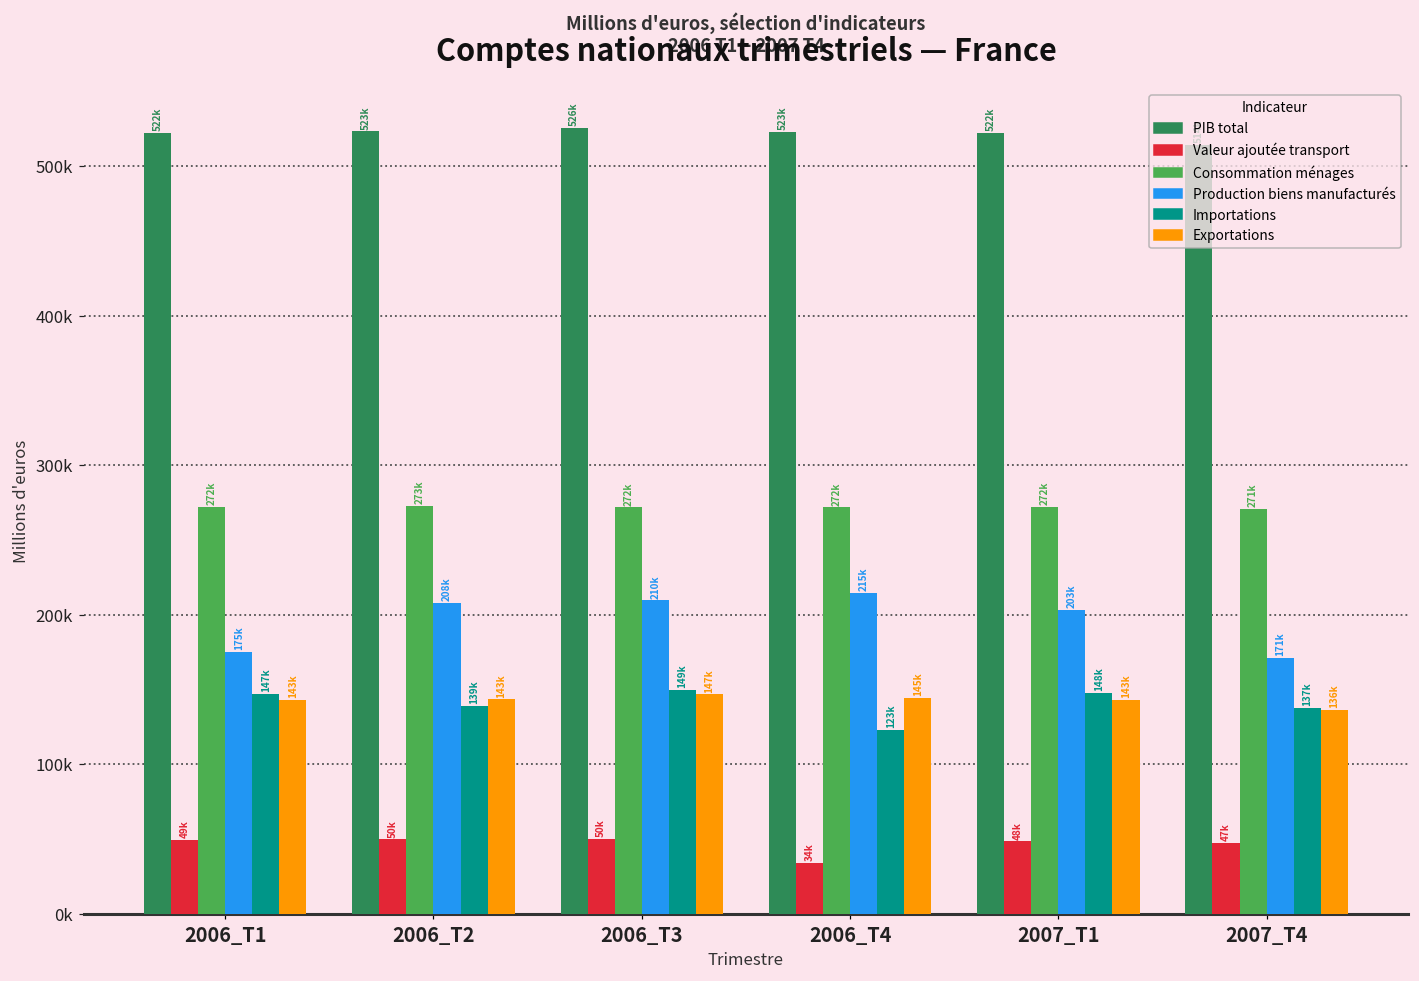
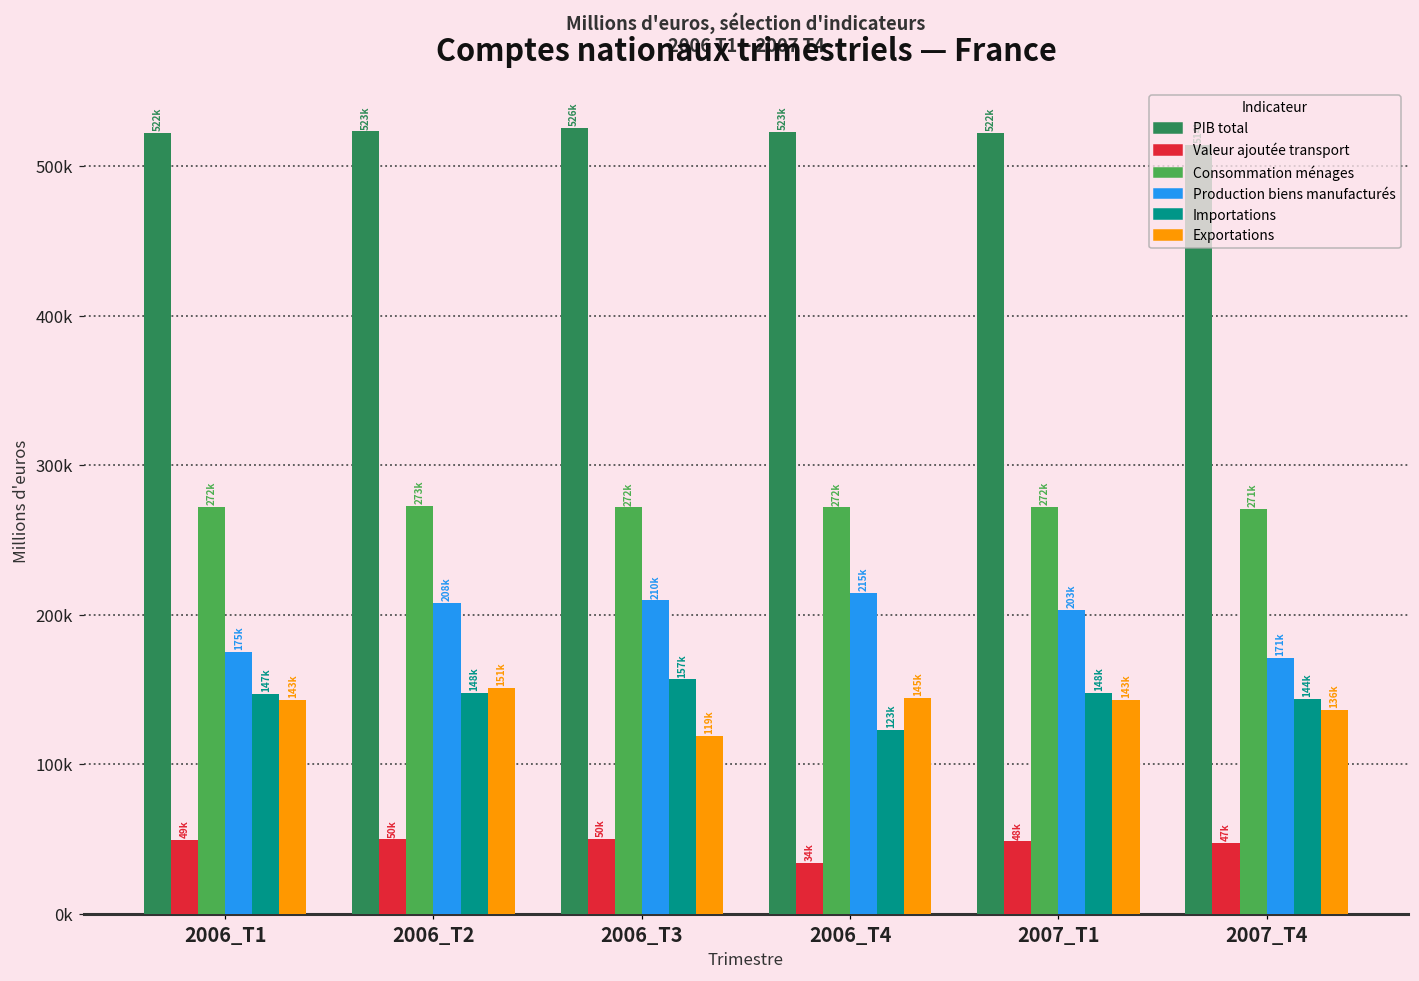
Importations, 2006_T2: 139k -> 148k
Exportations, 2006_T2: 143k -> 151k
Importations, 2006_T3: 149k -> 157k
Exportations, 2006_T3: 147k -> 119k
Importations, 2007_T4: 137k -> 144k
